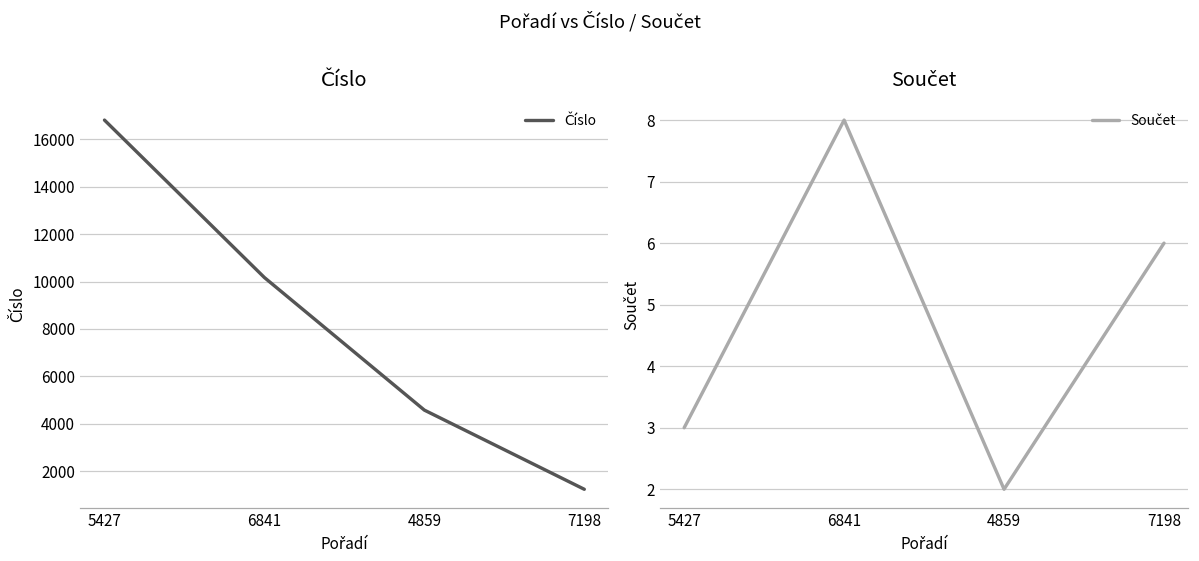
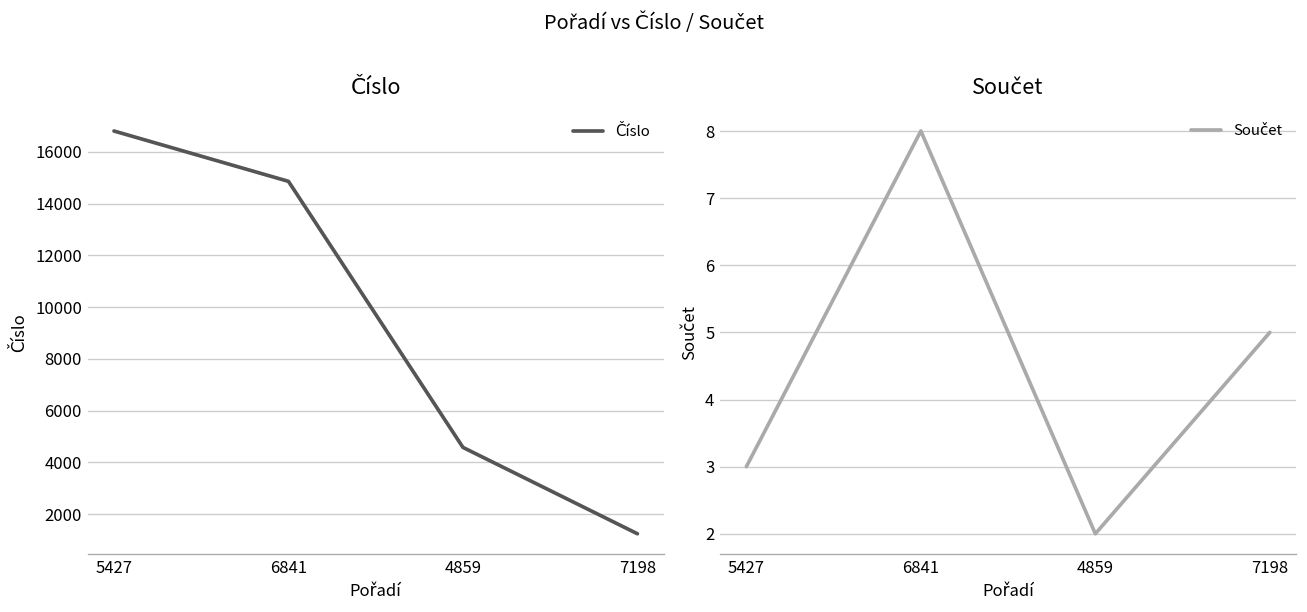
Číslo, 6841: 10200 -> 14900
Součet, 7198: 6 -> 5
